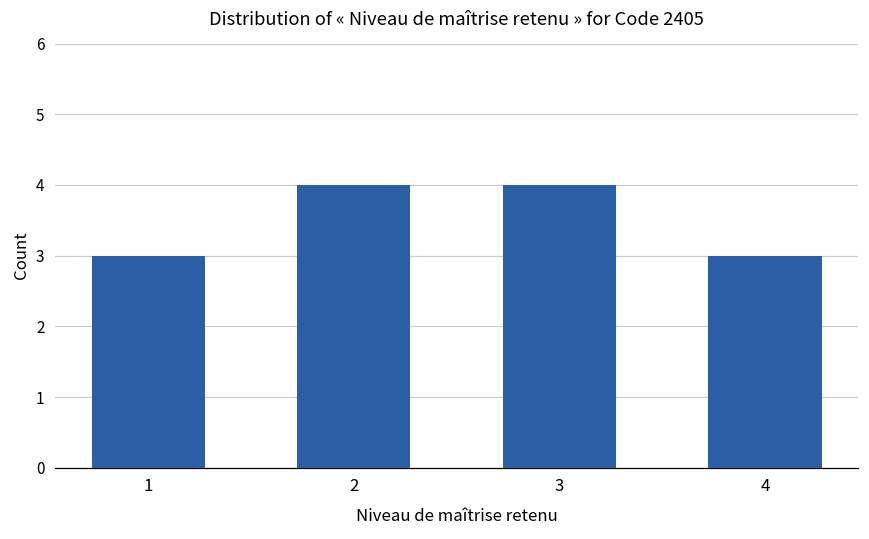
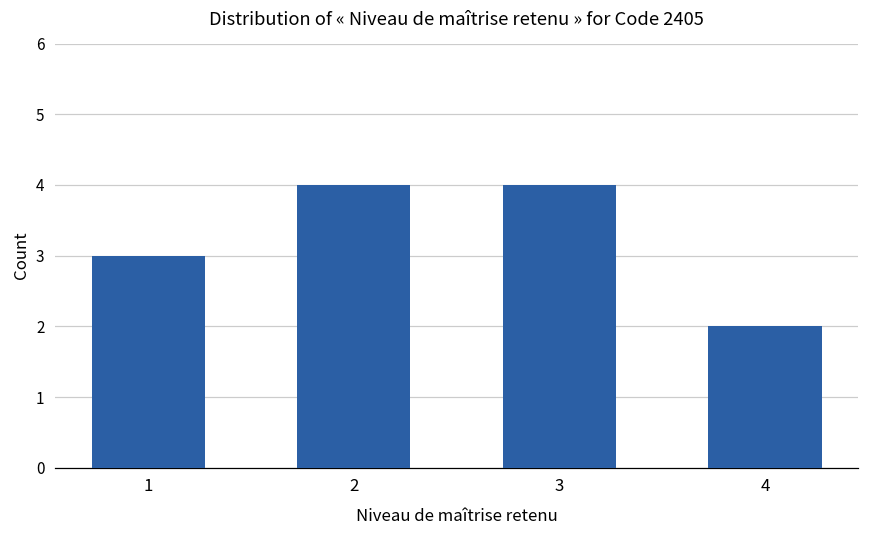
4: 3 -> 2
